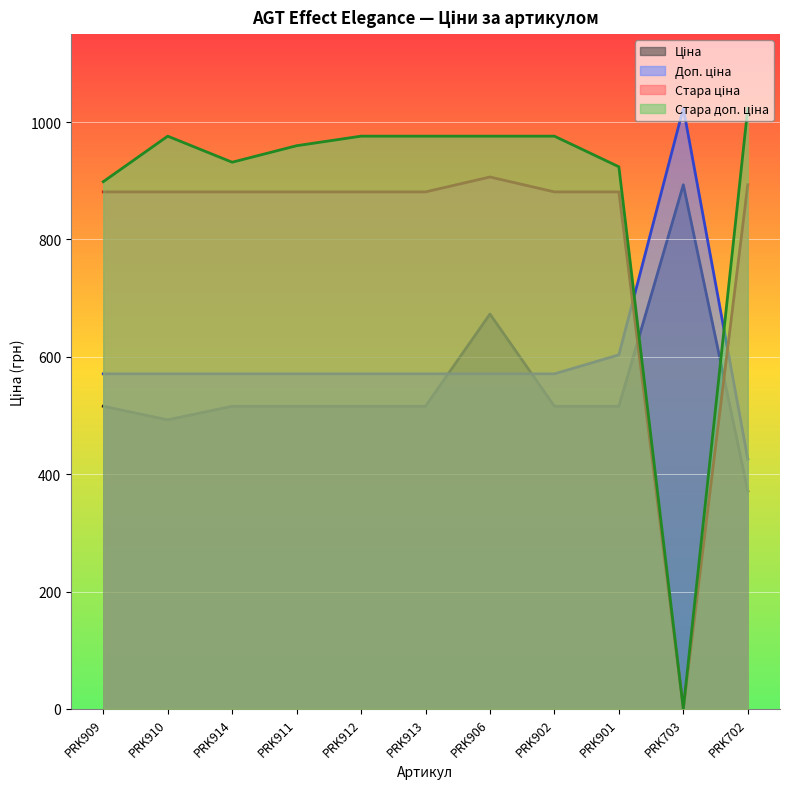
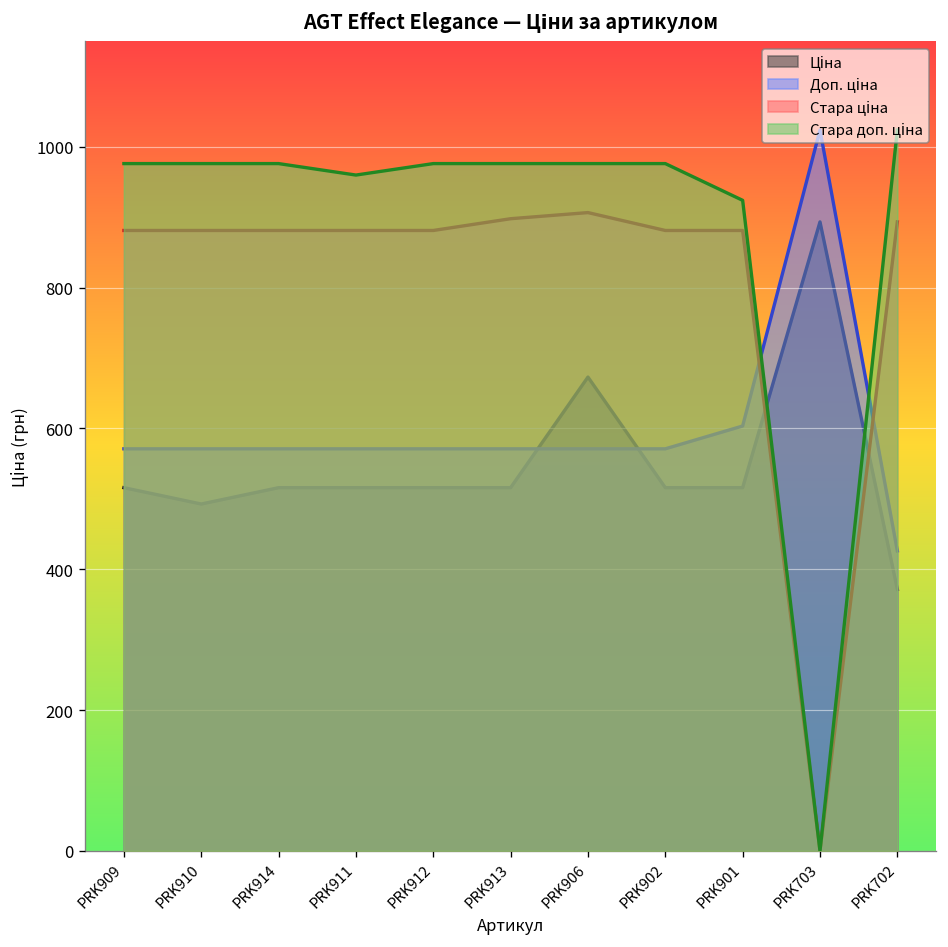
Стара доп. ціна, PRK909: 900 -> 980
Стара доп. ціна, PRK914: 930 -> 980
Стара ціна, PRK913: 880 -> 900
